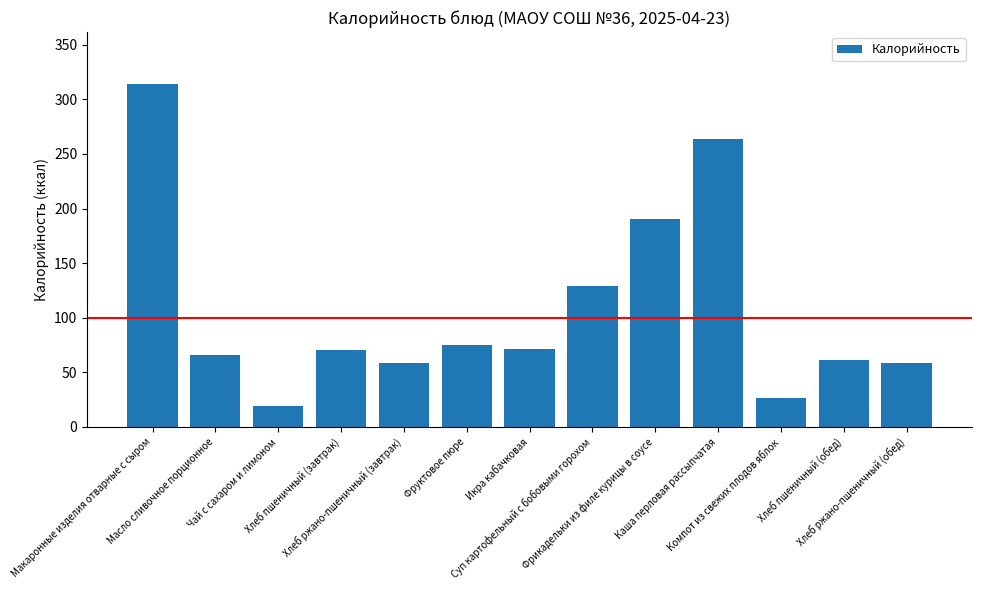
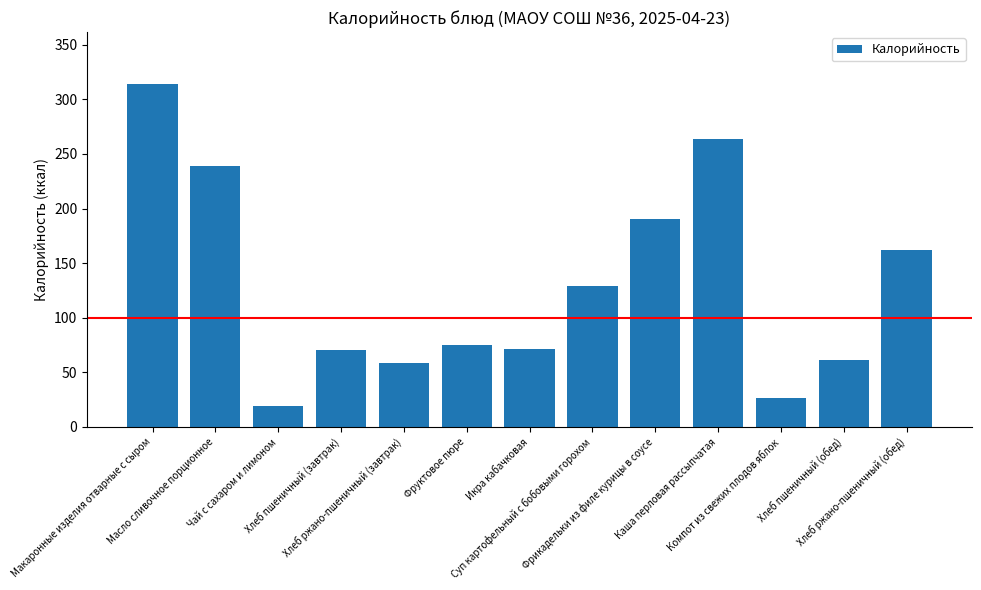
Масло сливочное порционное: 66 -> 239
Хлеб ржано-пшеничный (обед): 59 -> 162
